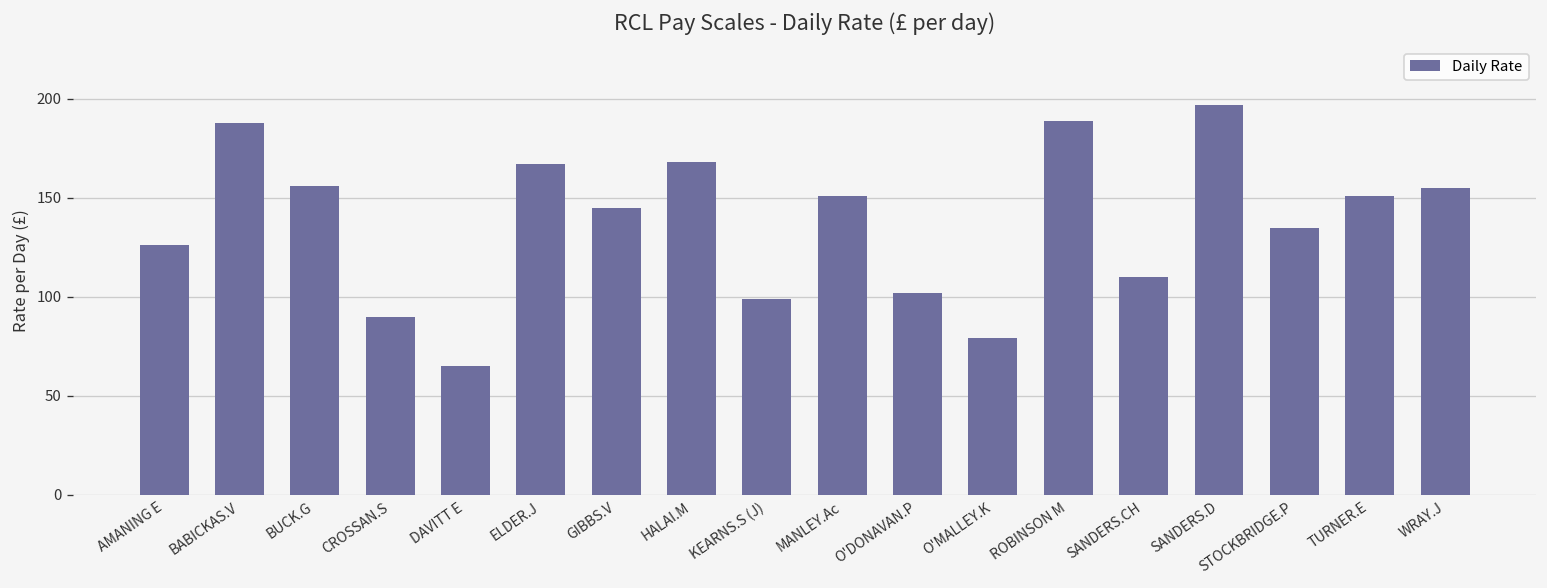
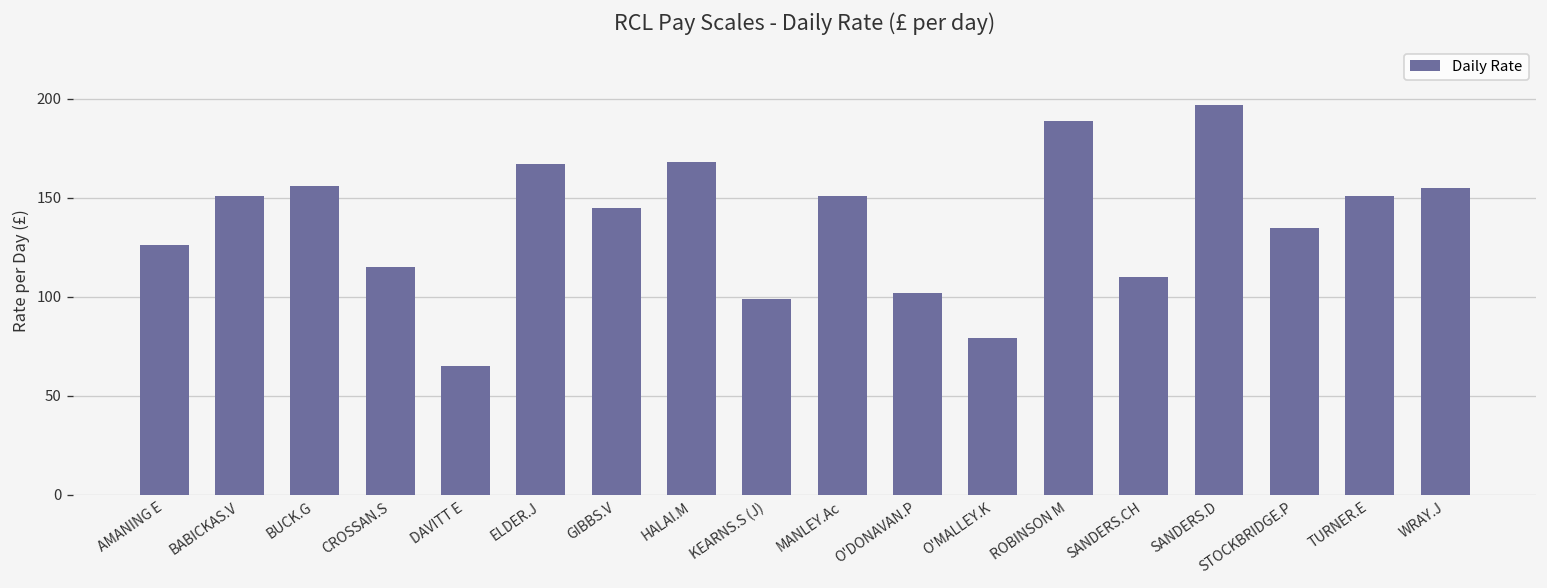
BABICKAS.V: 188 -> 151
CROSSAN.S: 90 -> 115
